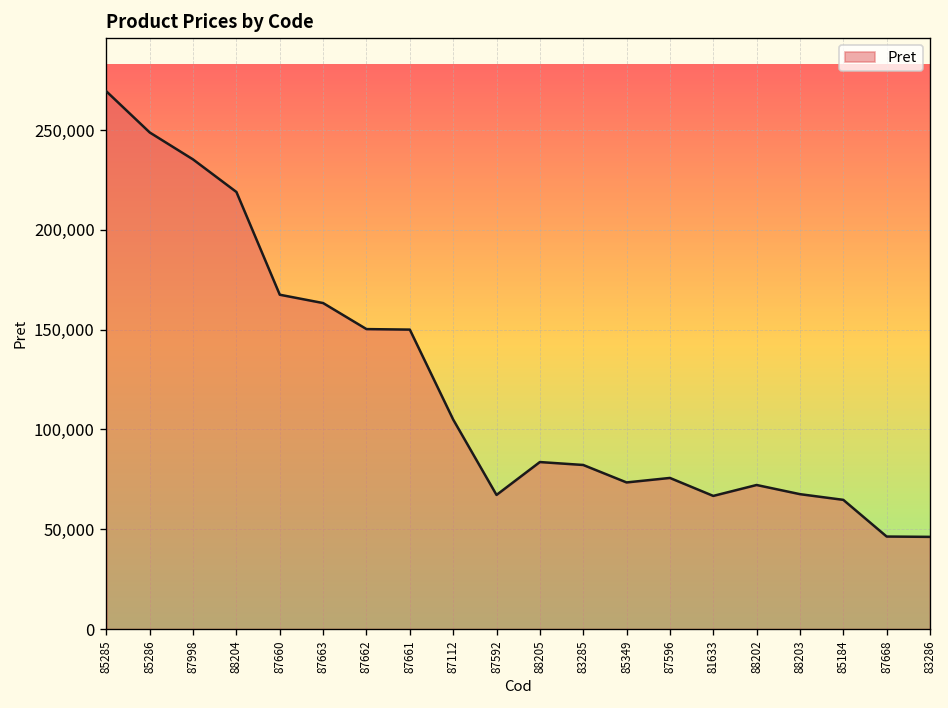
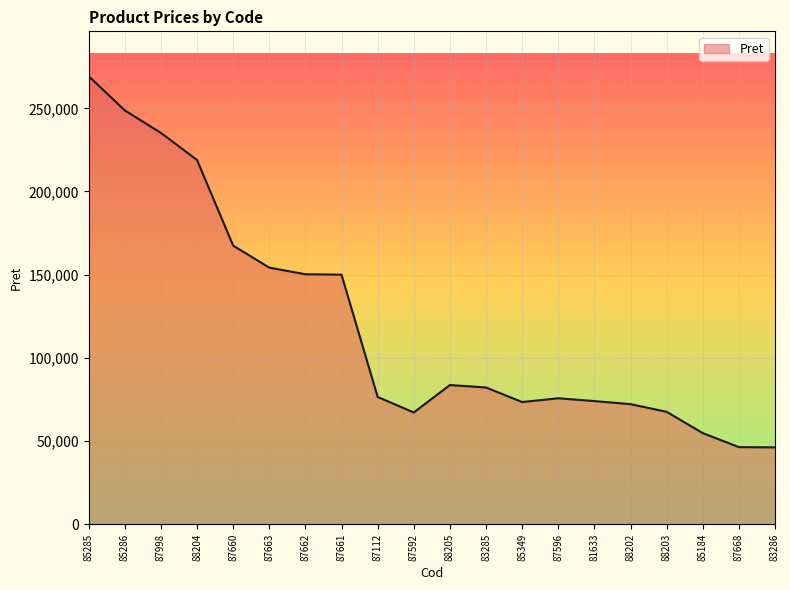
87663: 163,000 -> 154,000
87112: 105,000 -> 76,000
81633: 67,000 -> 74,000
85184: 65,000 -> 55,000
